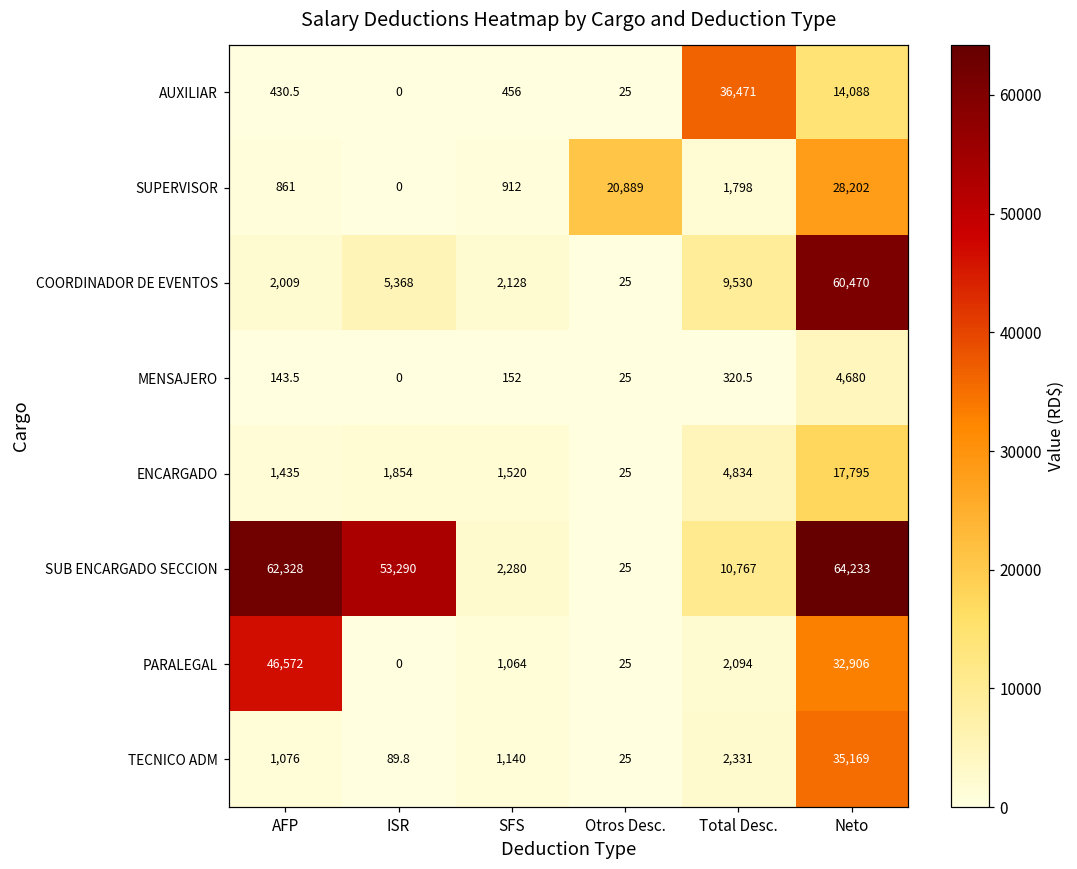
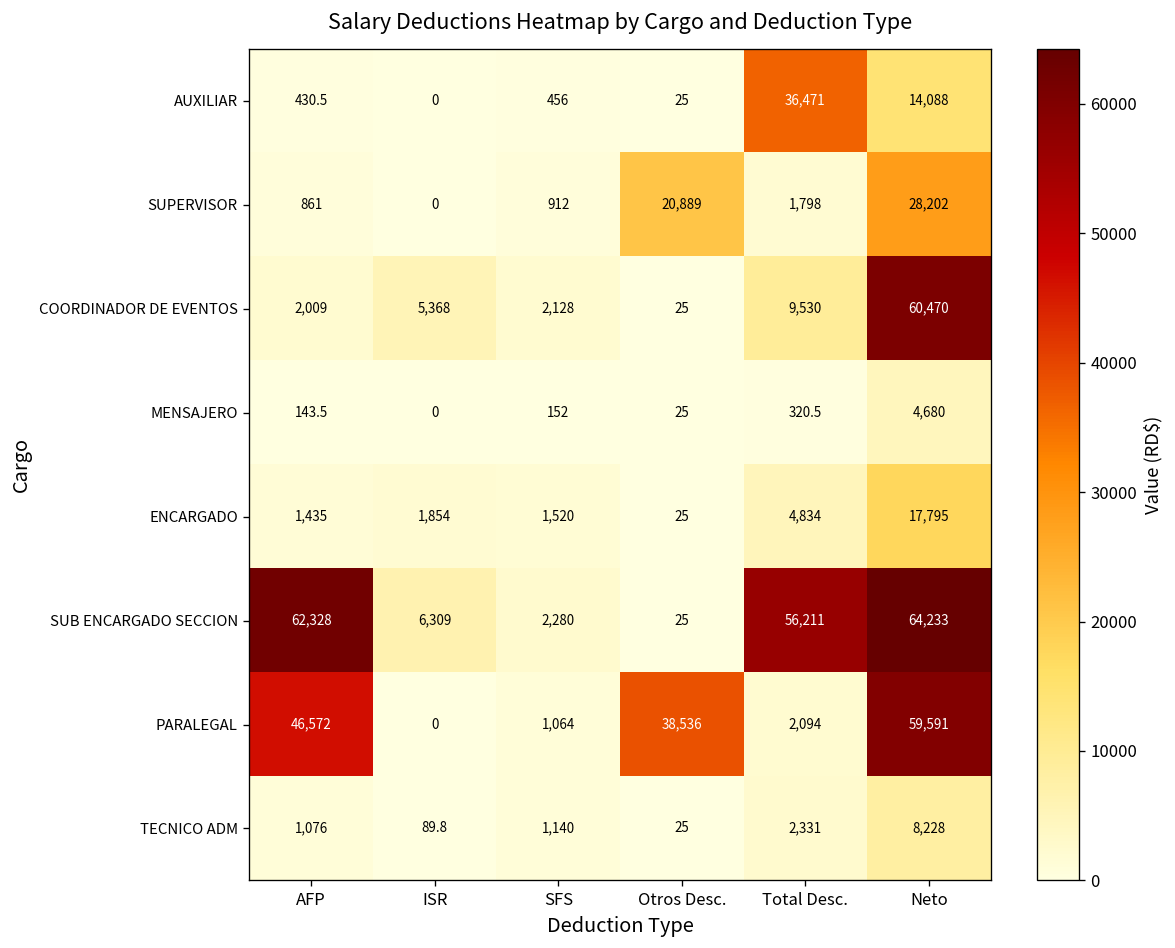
SUB ENCARGADO SECCION, ISR: 53,290 -> 6,309
SUB ENCARGADO SECCION, Total Desc.: 10,767 -> 56,211
PARALEGAL, Otros Desc.: 25 -> 38,536
PARALEGAL, Neto: 32,906 -> 59,591
TECNICO ADM, Neto: 35,169 -> 8,228
